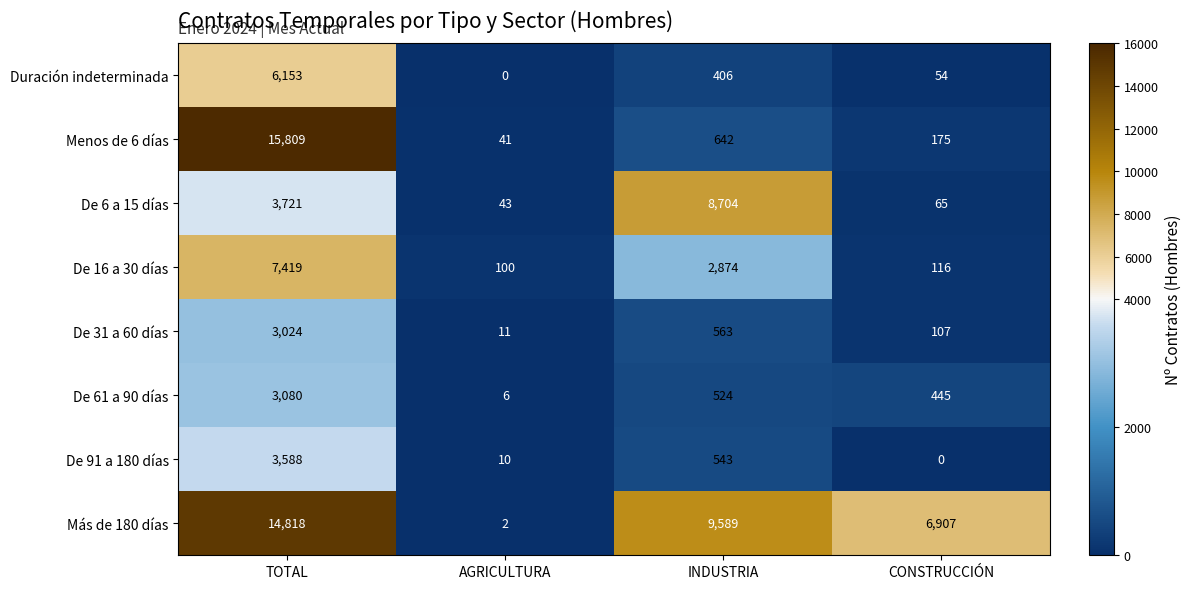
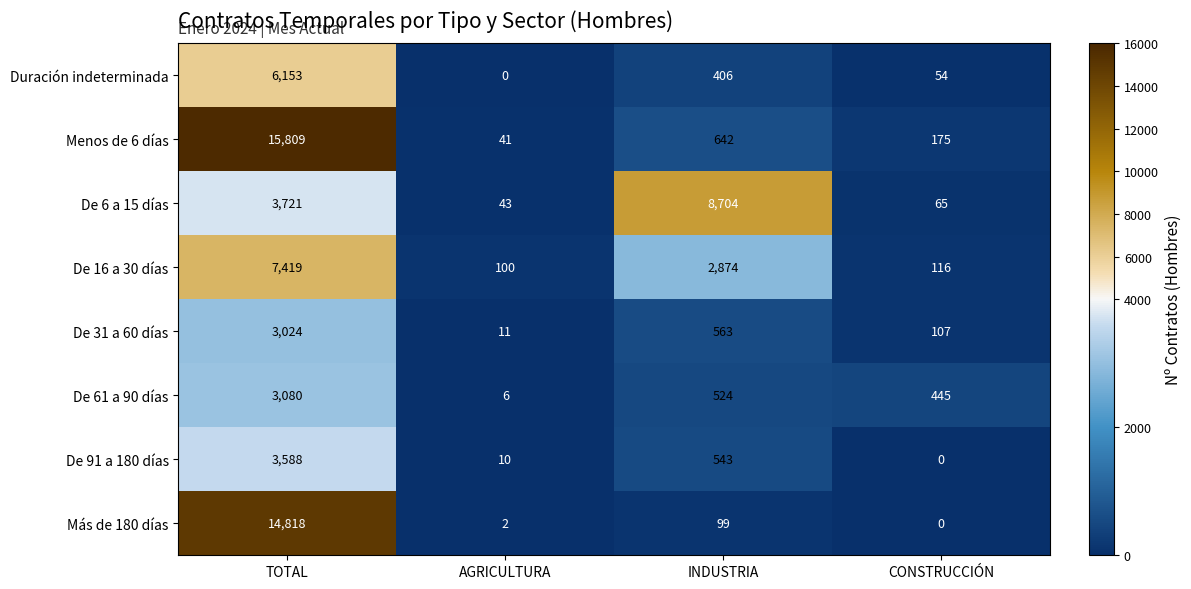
Más de 180 días, INDUSTRIA: 9,589 -> 99
Más de 180 días, CONSTRUCCIÓN: 6,907 -> 0
